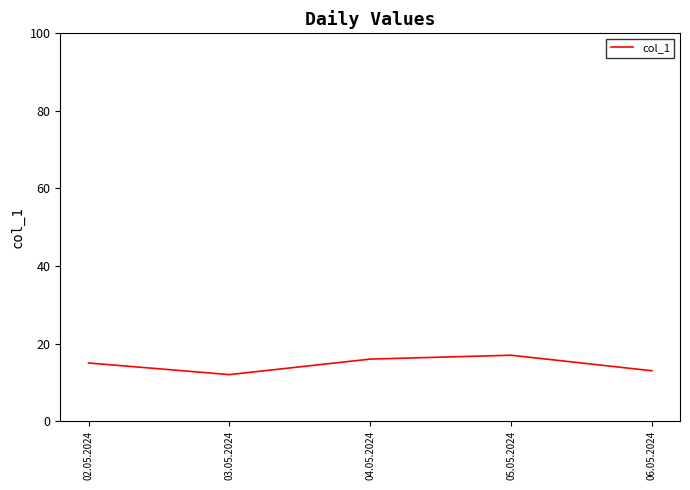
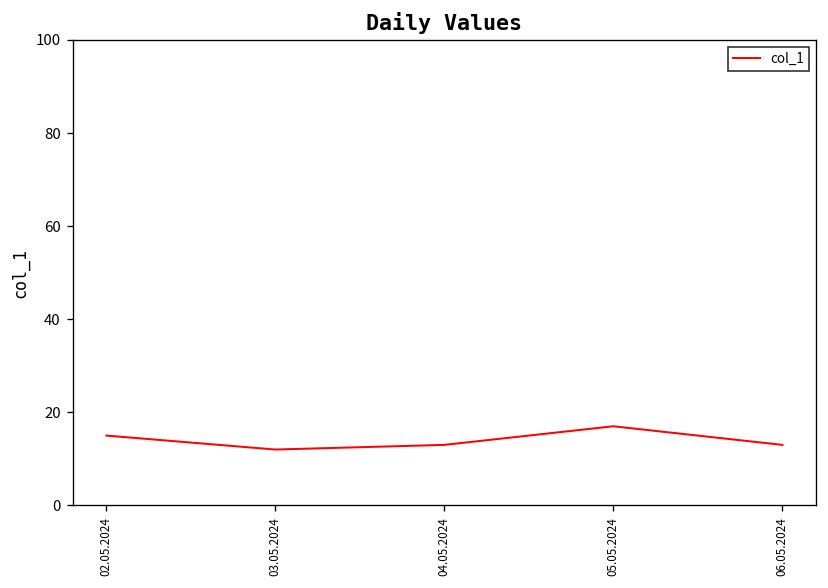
04.05.2024: 16 -> 13
